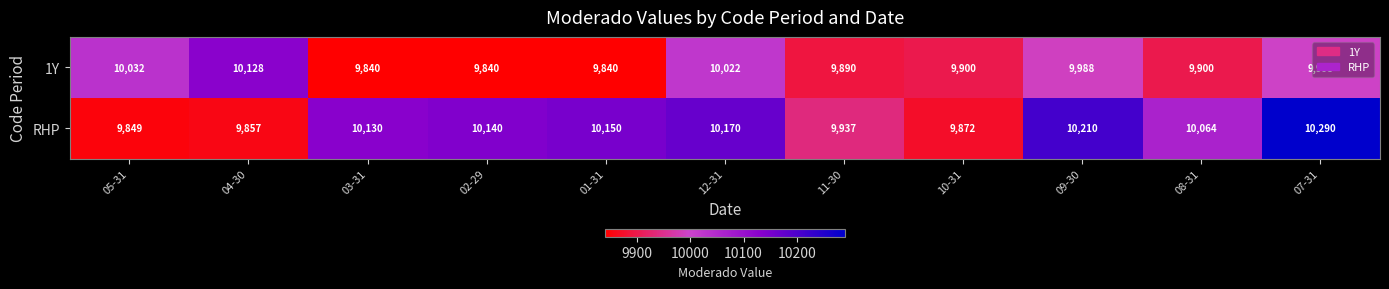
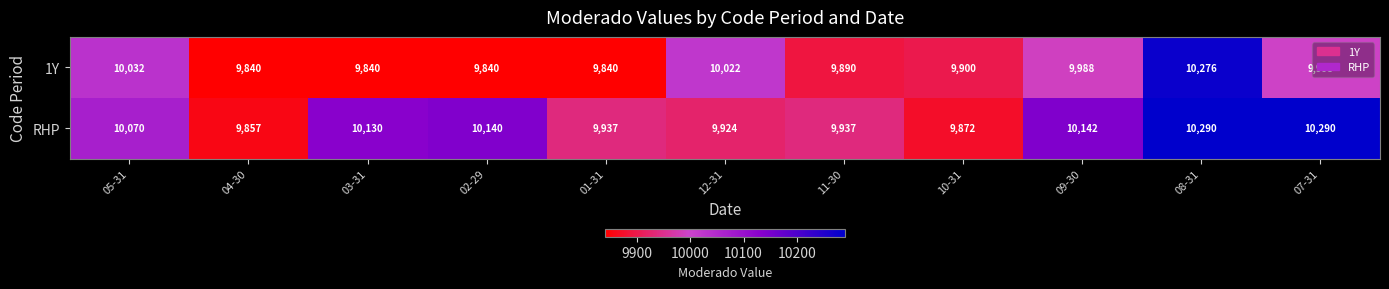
1Y, 04-30: 10,128 -> 9,840
1Y, 08-31: 9,900 -> 10,276
RHP, 05-31: 9,849 -> 10,070
RHP, 01-31: 10,150 -> 9,937
RHP, 12-31: 10,170 -> 9,924
RHP, 09-30: 10,210 -> 10,142
RHP, 08-31: 10,064 -> 10,290
